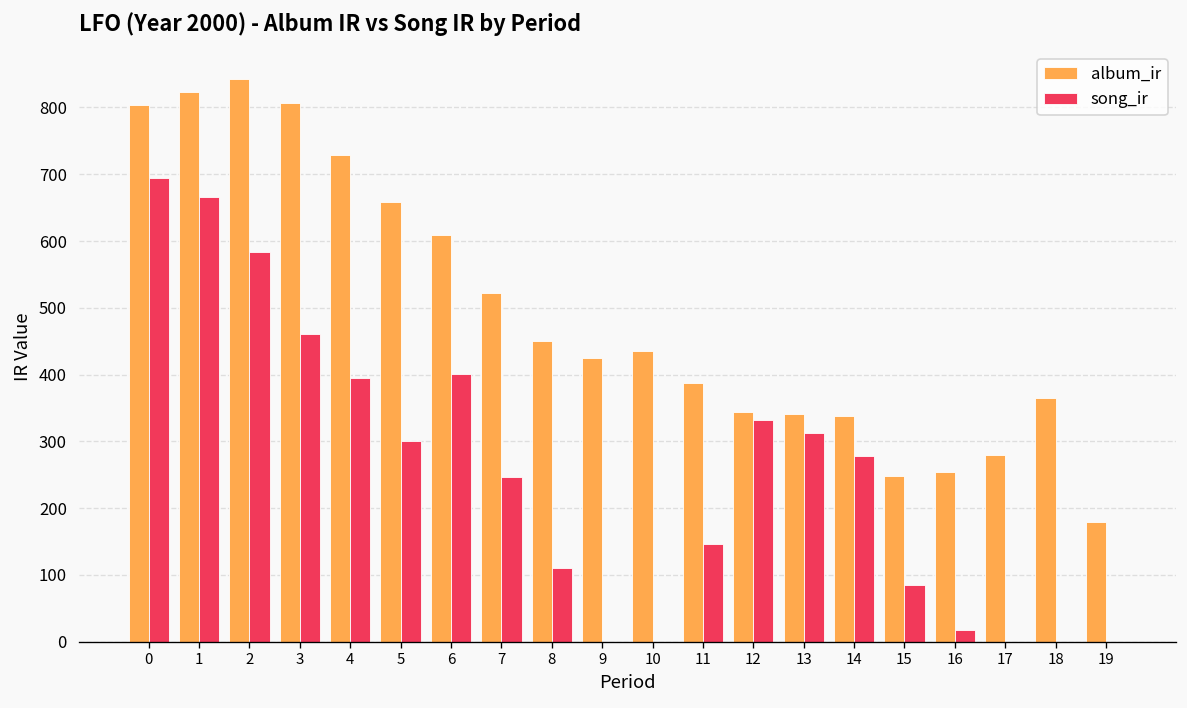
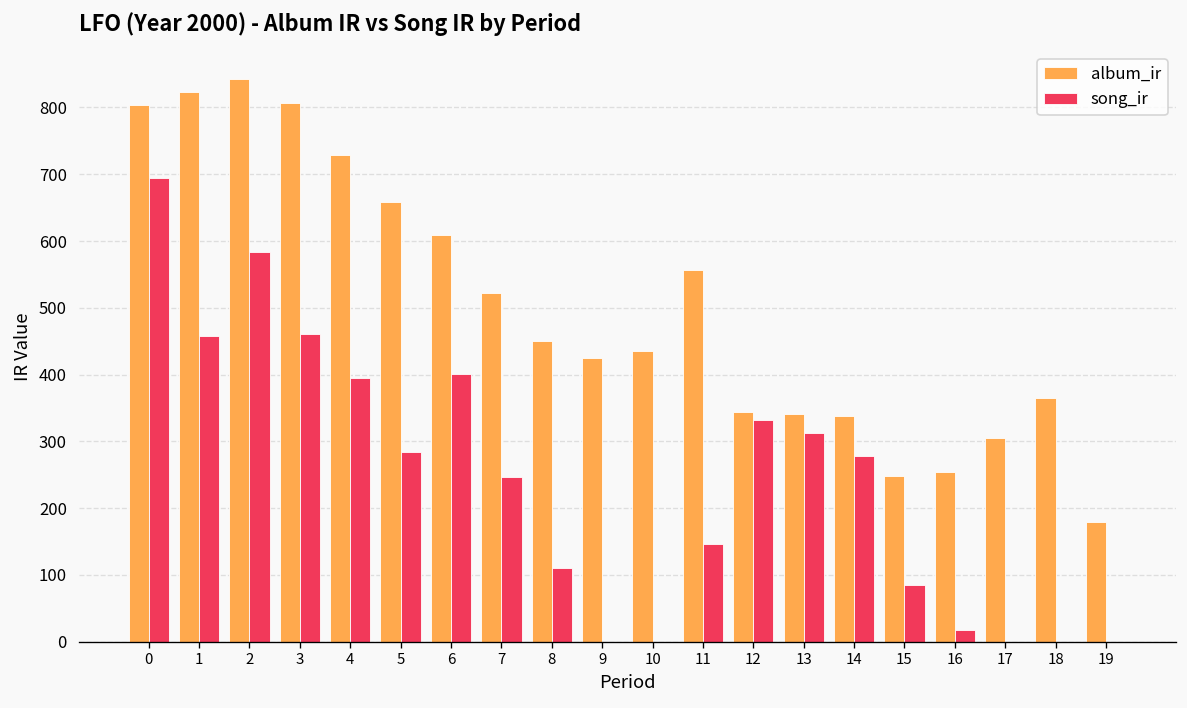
song_ir, 1: 670 -> 460
song_ir, 5: 300 -> 280
album_ir, 11: 390 -> 560
album_ir, 17: 280 -> 310
